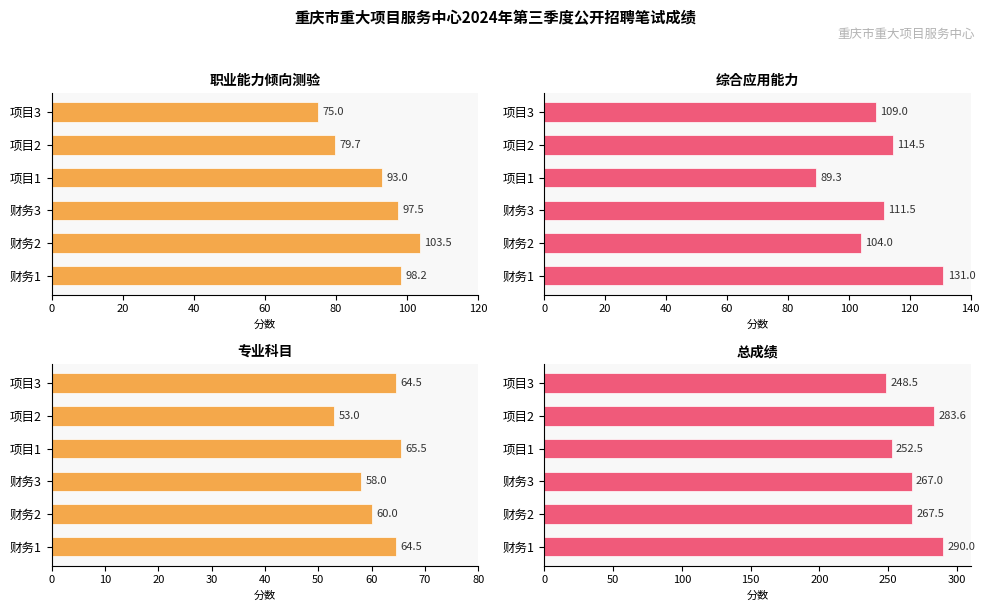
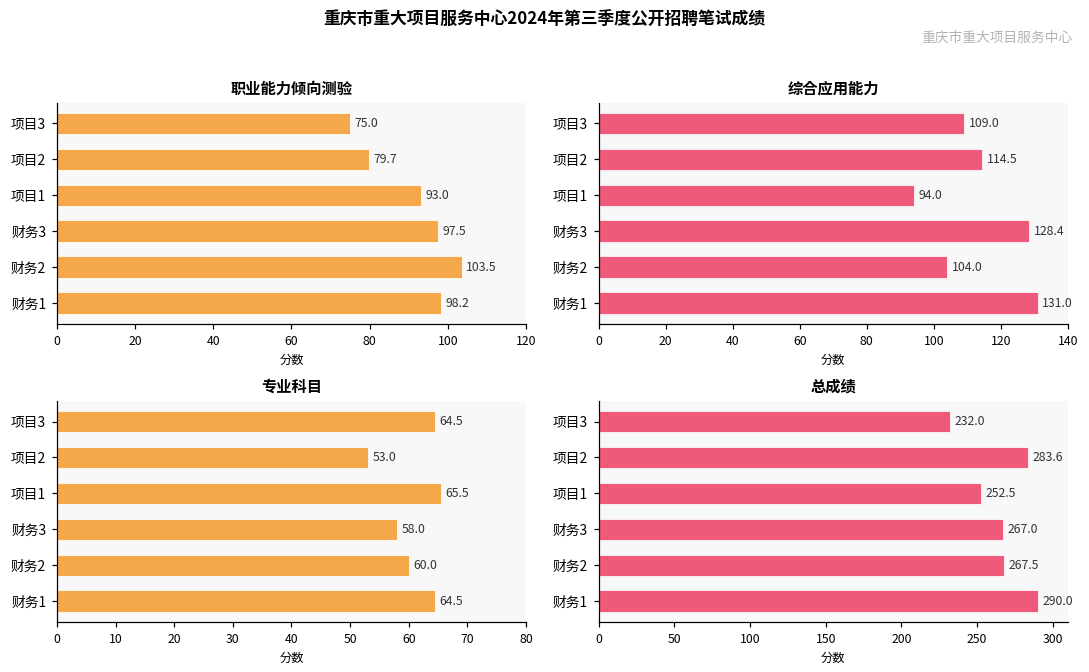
综合应用能力, 项目1: 89.3 -> 94.0
综合应用能力, 财务3: 111.5 -> 128.4
总成绩, 项目3: 248.5 -> 232.0
